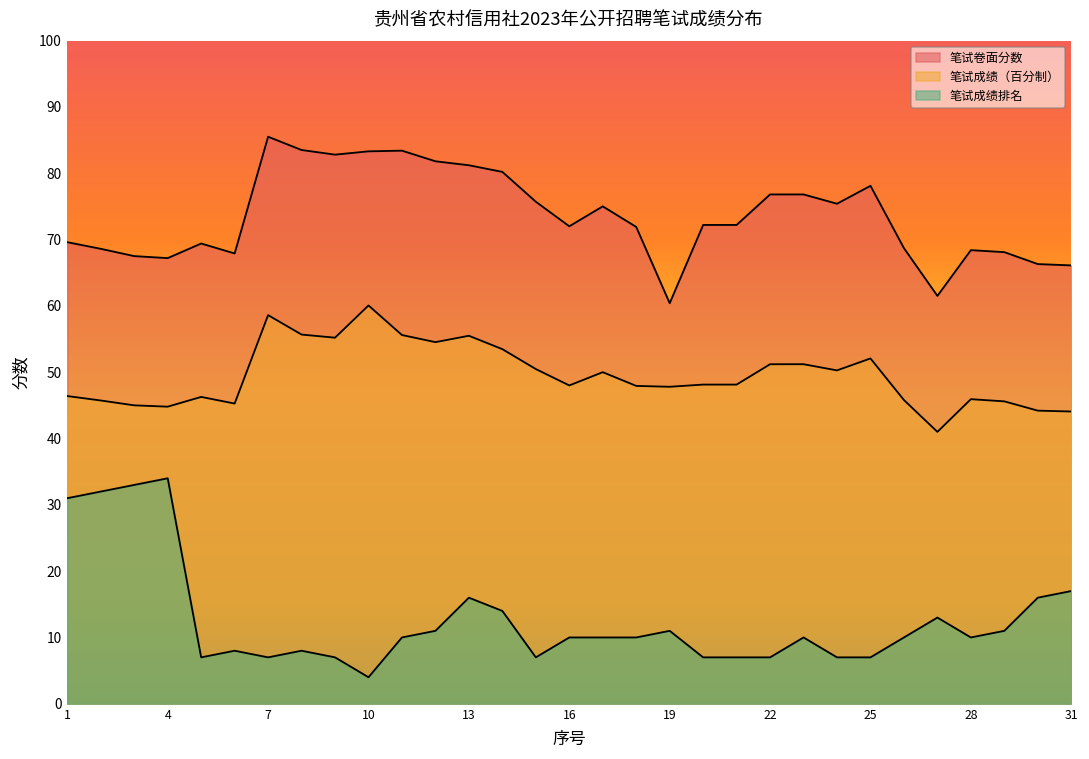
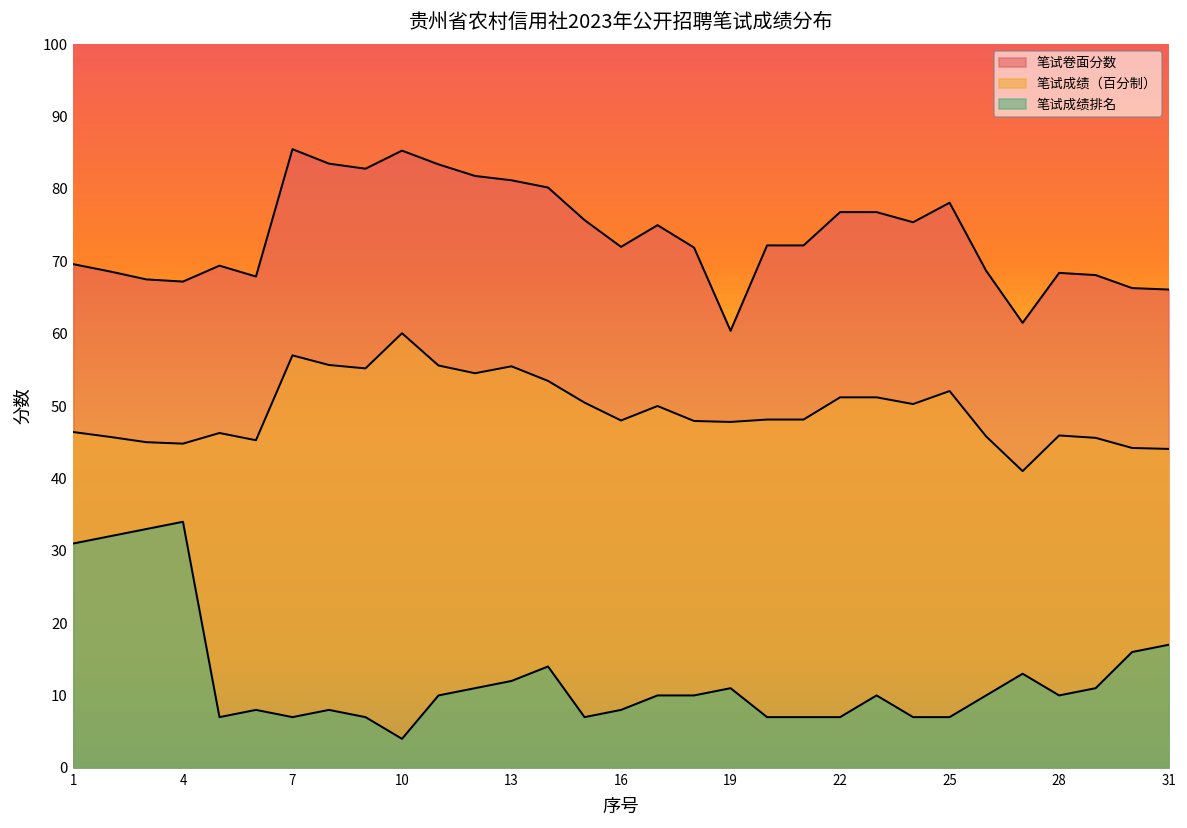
笔试成绩（百分制）, 7: 59 -> 57
笔试卷面分数, 10: 83 -> 85
笔试成绩排名, 13: 16 -> 12
笔试成绩排名, 16: 10 -> 8
